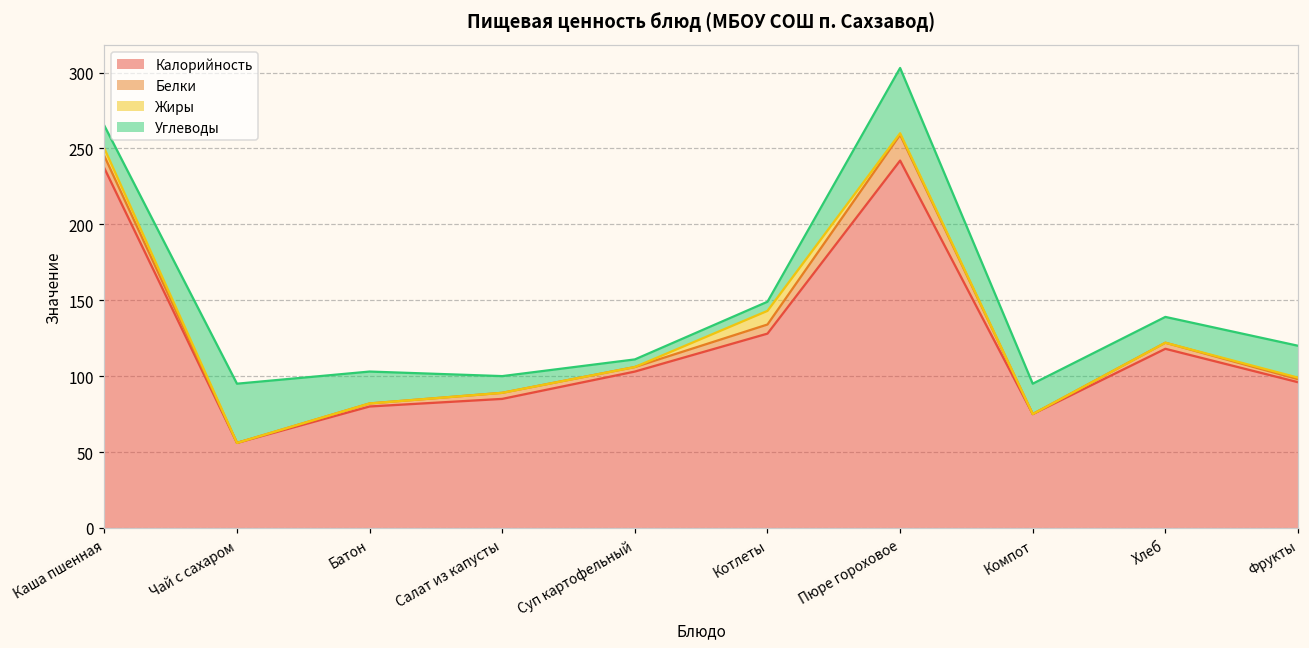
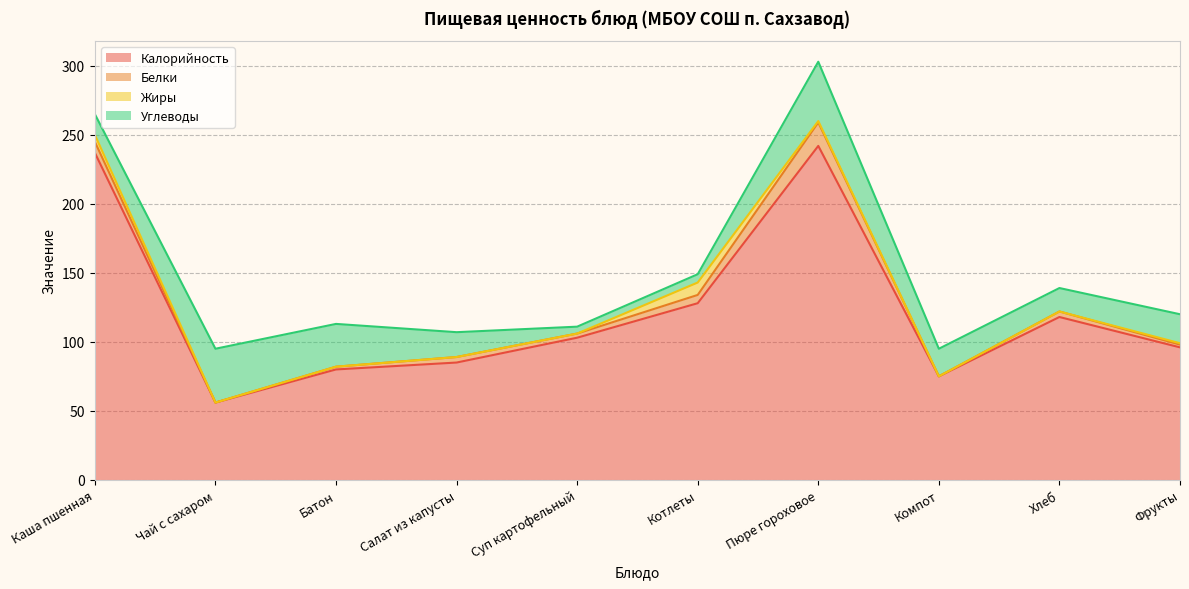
Углеводы, Батон: 21 -> 31
Углеводы, Салат из капусты: 11 -> 18
